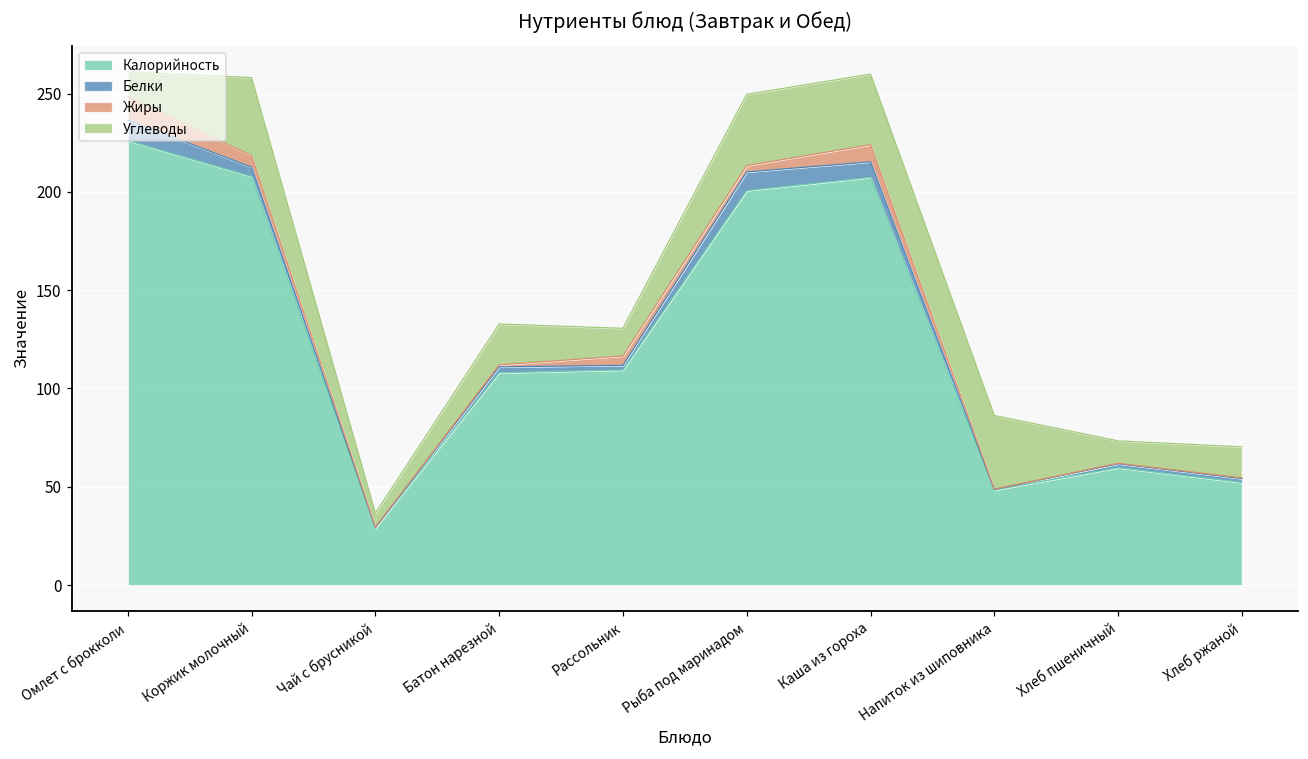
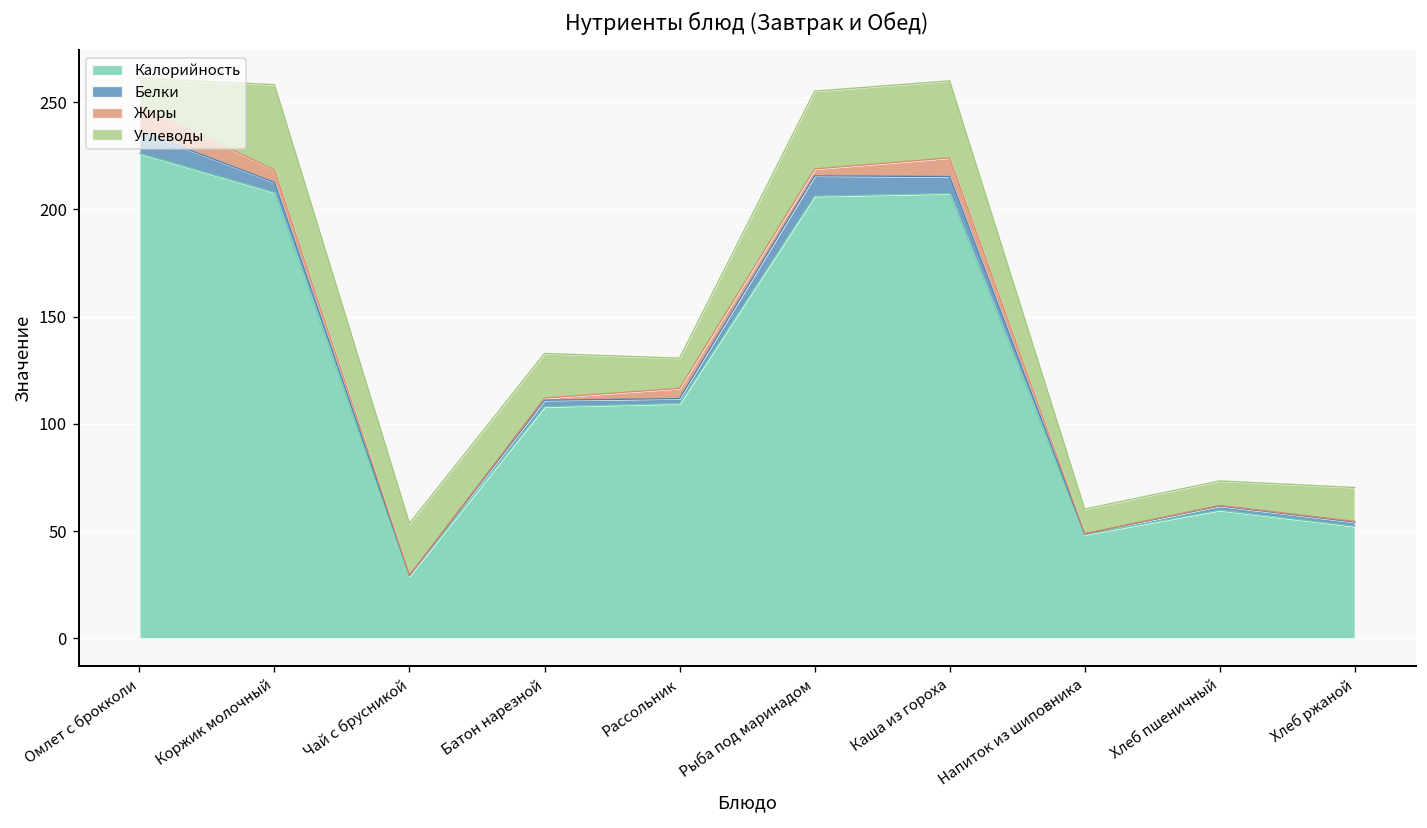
Углеводы, Чай с брусникой: 7 -> 24
Калорийность, Рыба под маринадом: 201 -> 206
Углеводы, Напиток из шиповника: 37 -> 11
